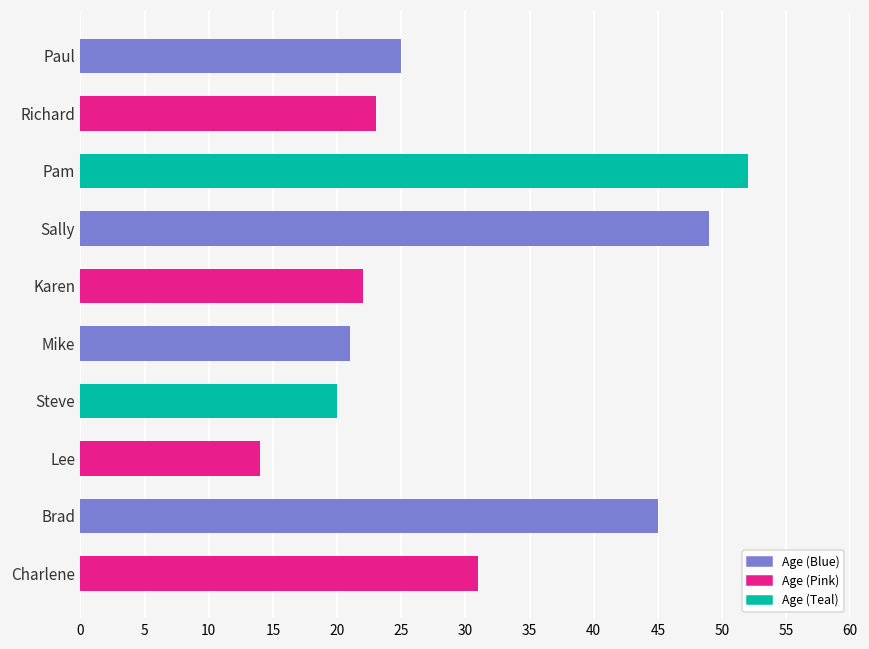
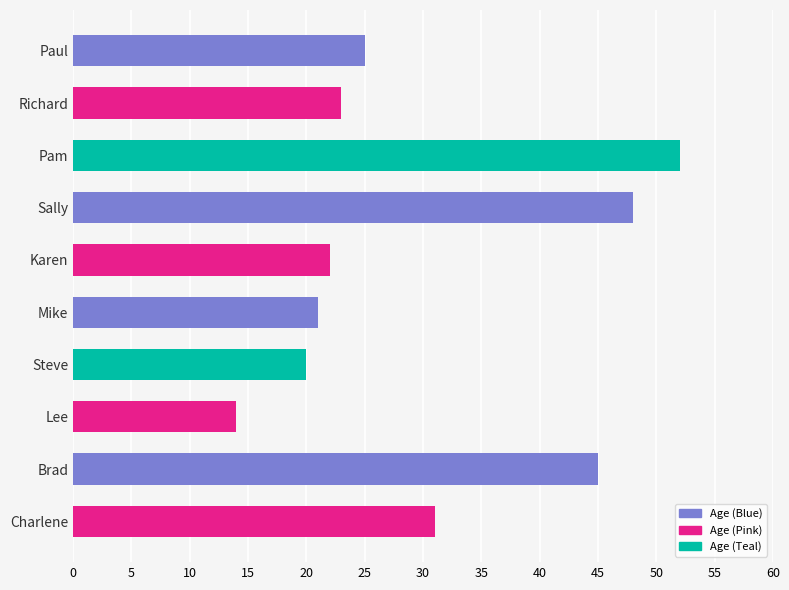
Sally: 49 -> 48
